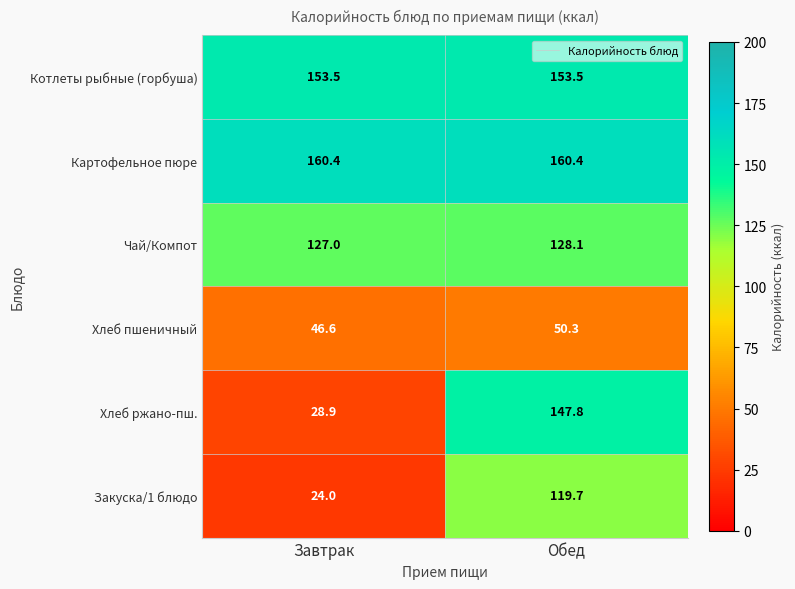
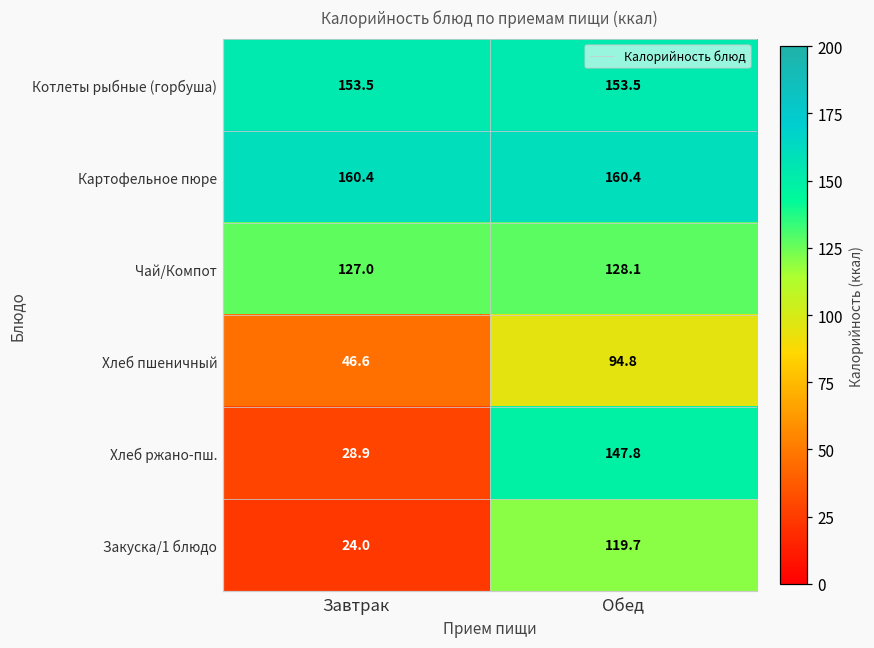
Хлеб пшеничный, Обед: 50.3 -> 94.8
